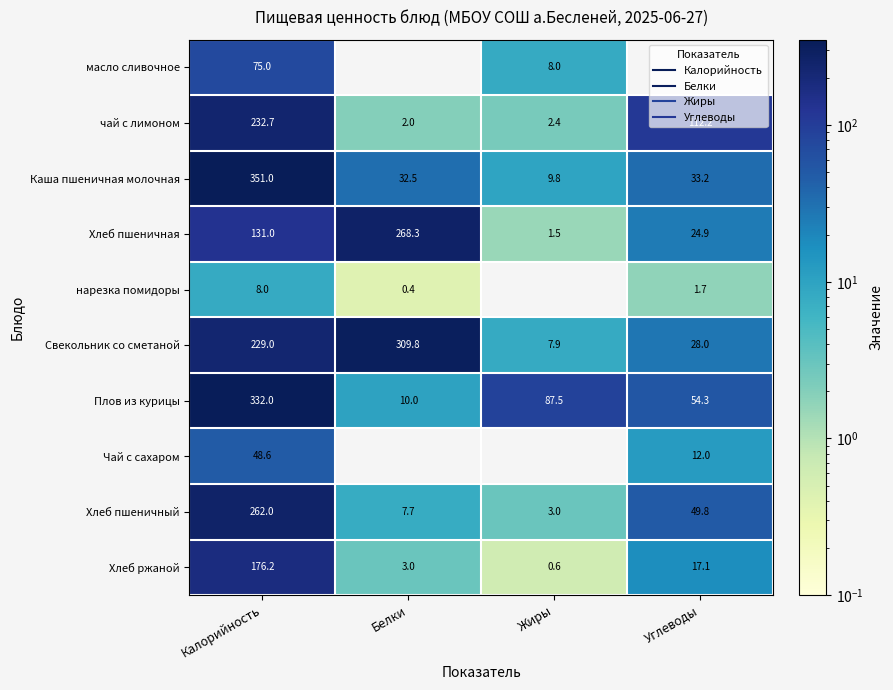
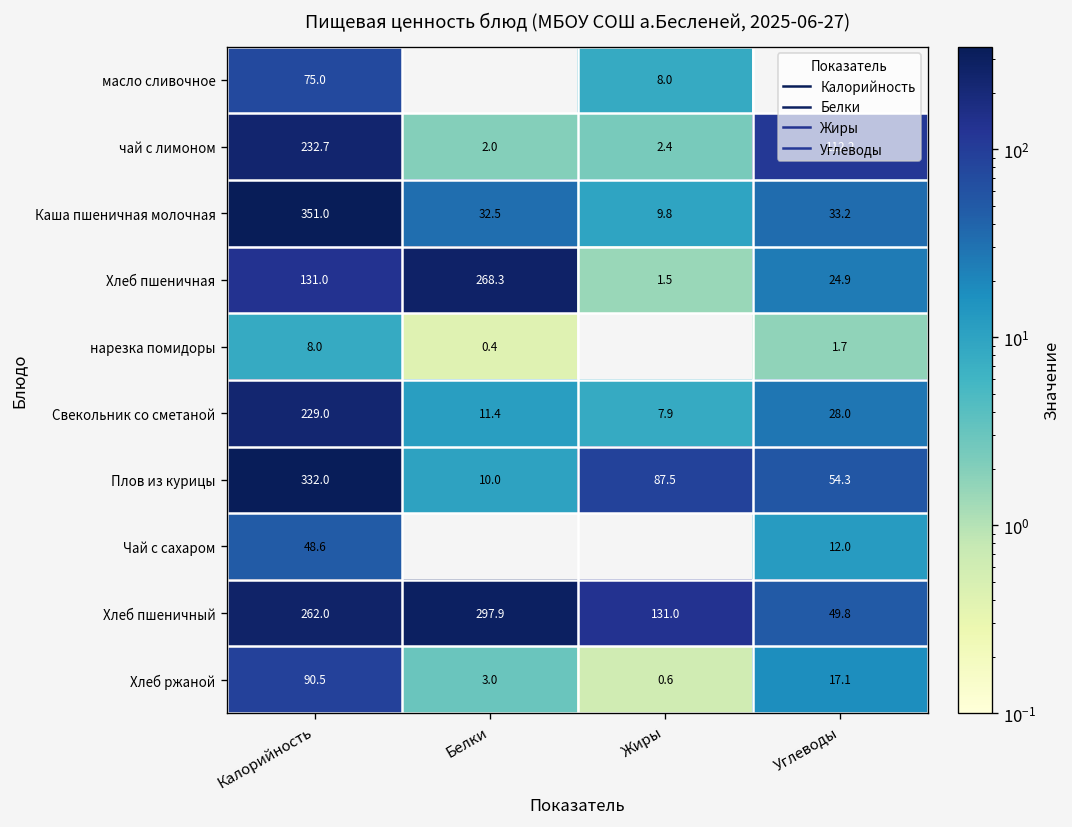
Свекольник со сметаной, Белки: 309.8 -> 11.4
Хлеб пшеничный, Белки: 7.7 -> 297.9
Хлеб пшеничный, Жиры: 3.0 -> 131.0
Хлеб ржаной, Калорийность: 176.2 -> 90.5
